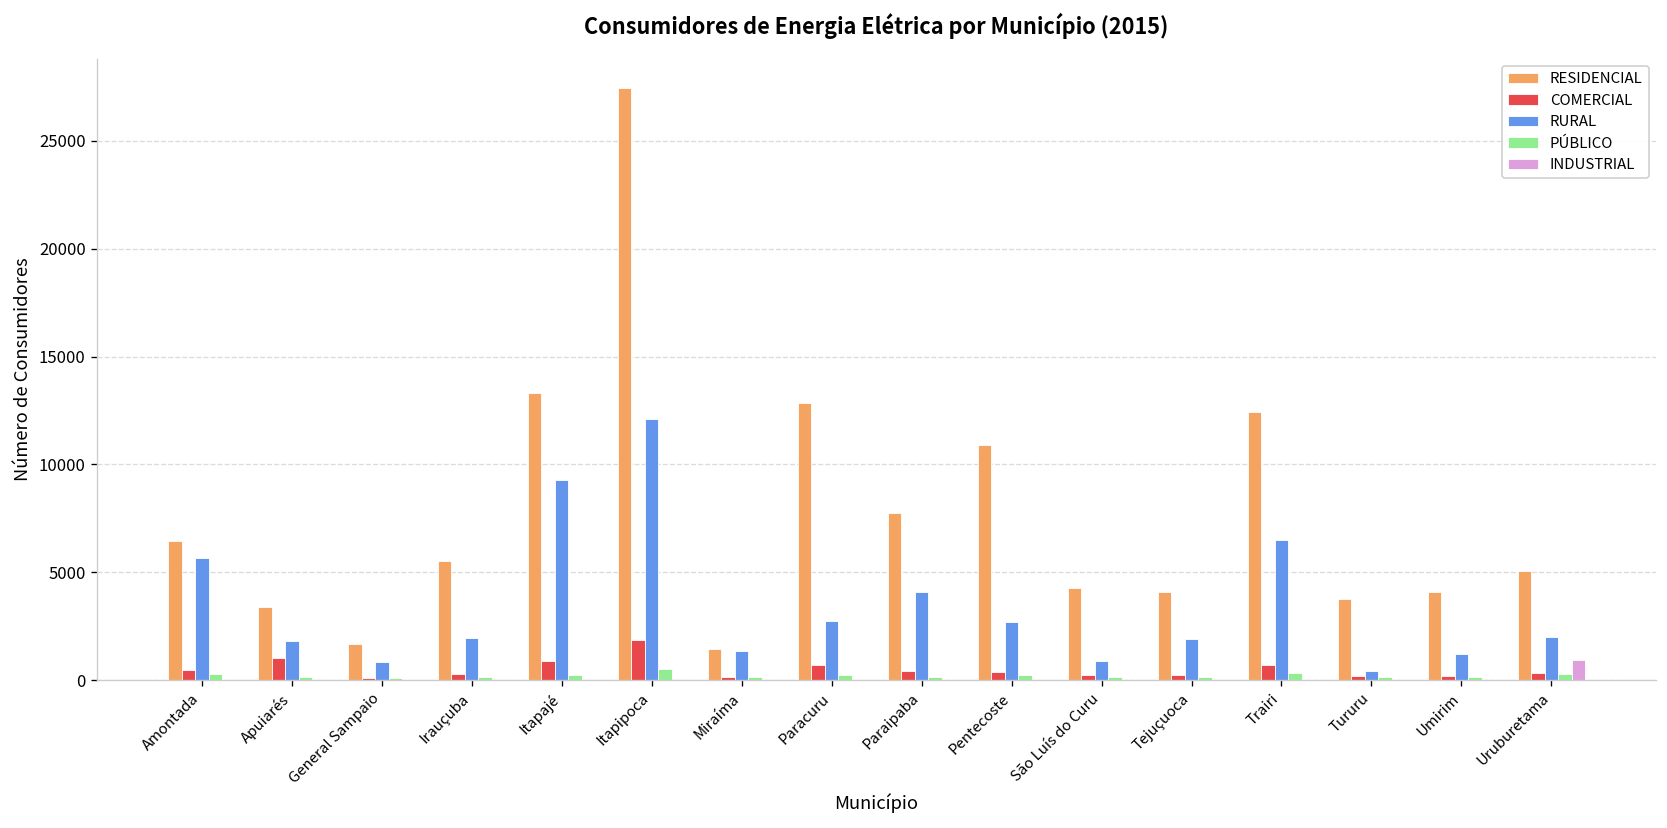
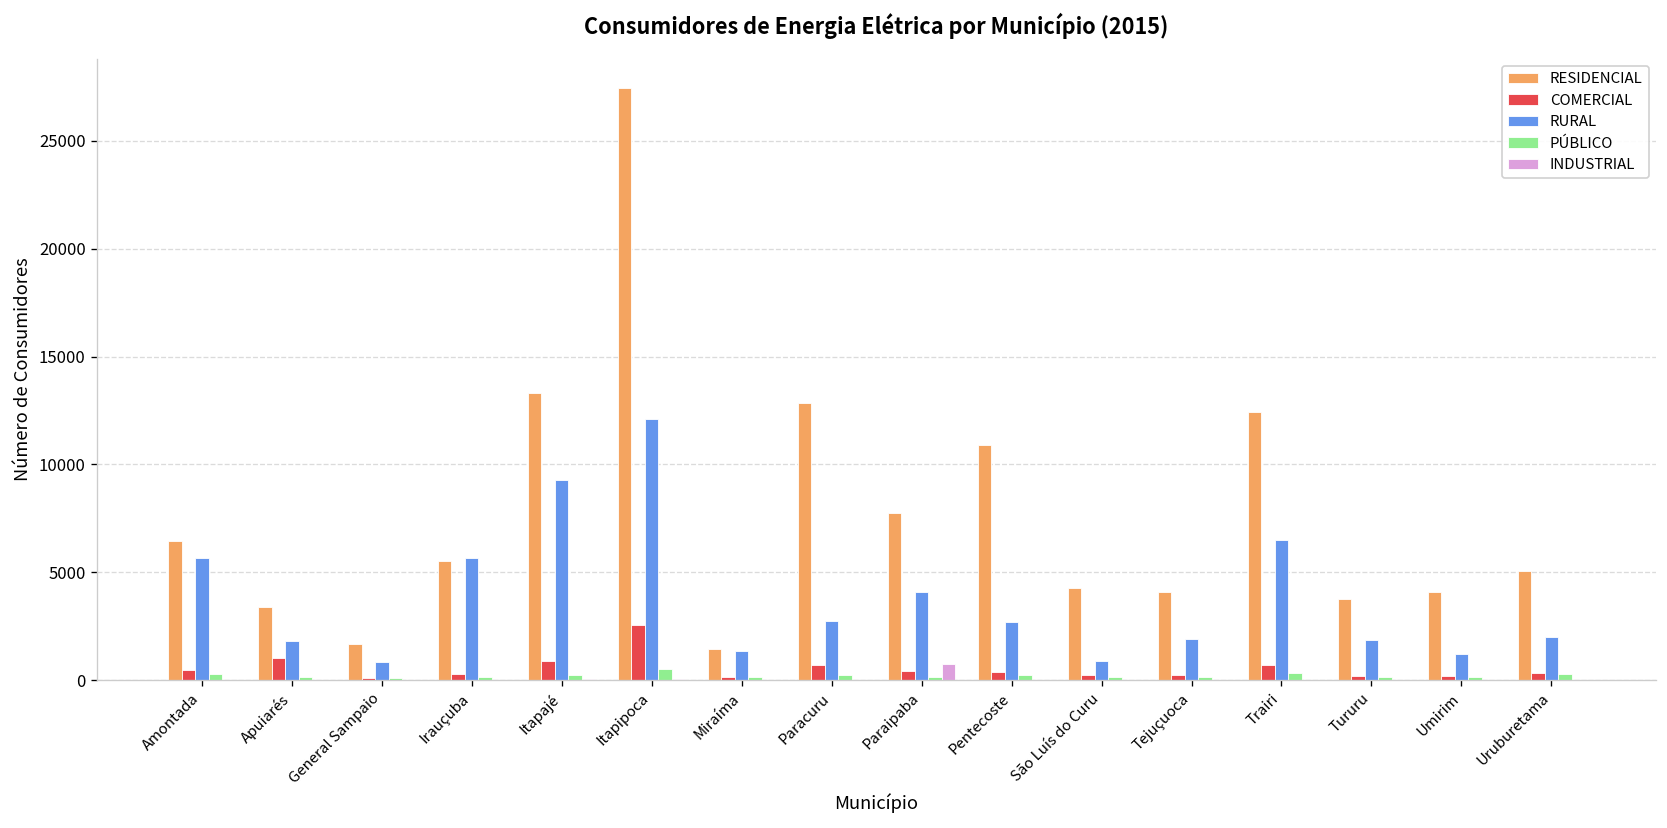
RURAL, Irauçuba: 1900 -> 5700
COMERCIAL, Itapipoca: 1900 -> 2500
INDUSTRIAL, Paraipaba: 0 -> 700
RURAL, Tururu: 400 -> 1800
INDUSTRIAL, Uruburetama: 900 -> 0
